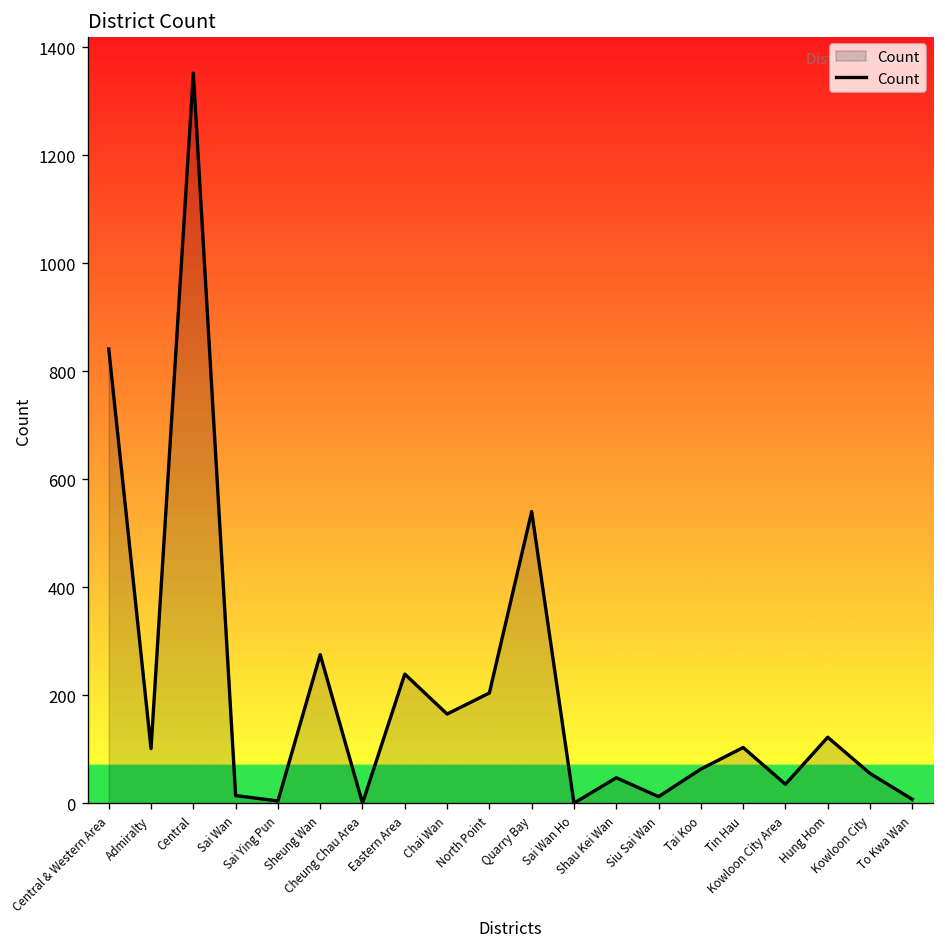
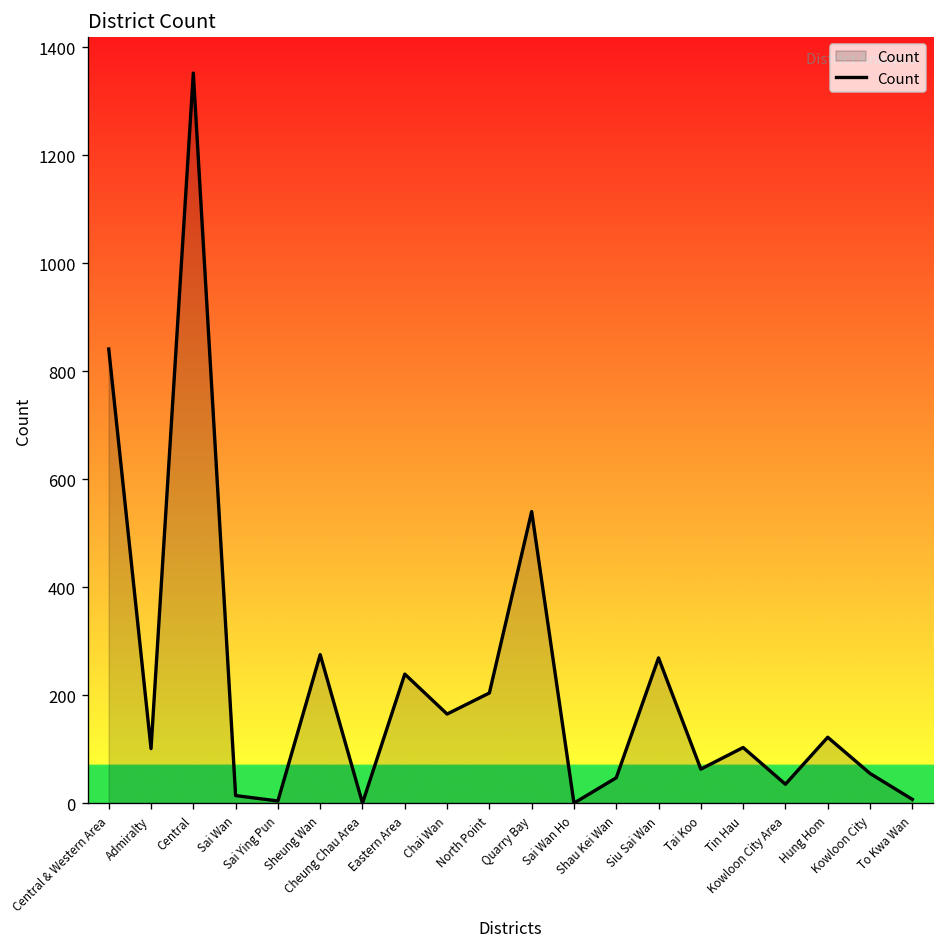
Siu Sai Wan: 10 -> 270
